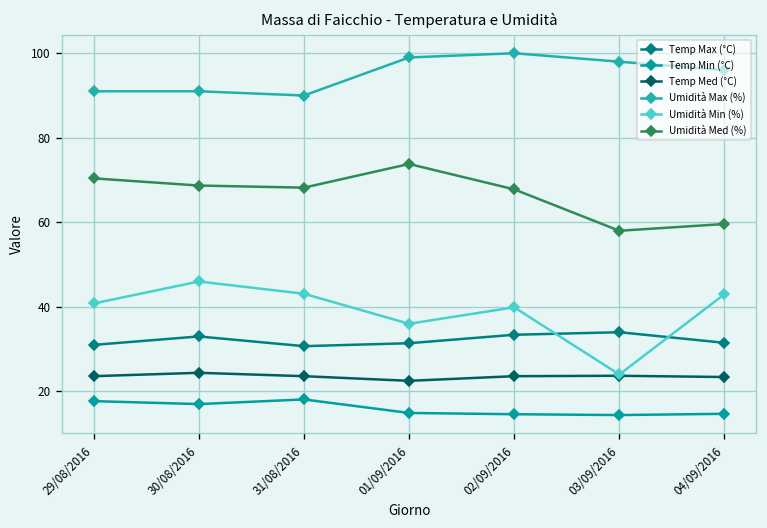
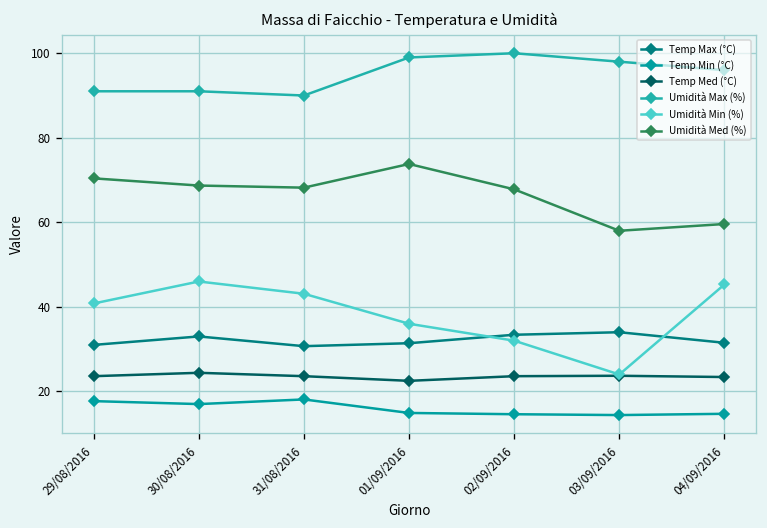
Umidità Min (%), 02/09/2016: 40 -> 32
Umidità Min (%), 04/09/2016: 43 -> 45
